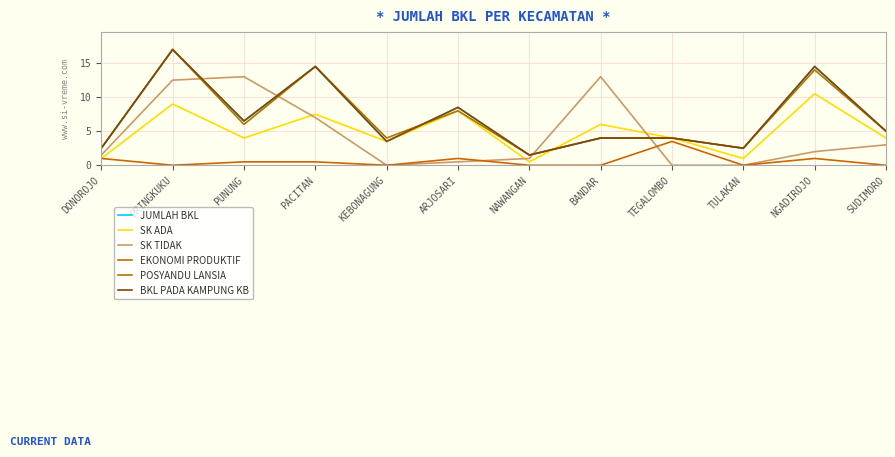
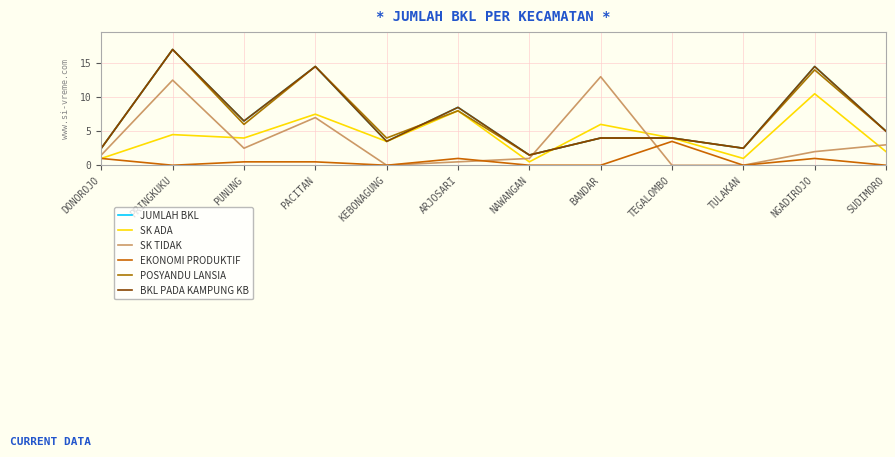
SK ADA, PRINGKUKU: 9 -> 5
SK TIDAK, PUNUNG: 13 -> 3
SK ADA, SUDIMORO: 4 -> 2
